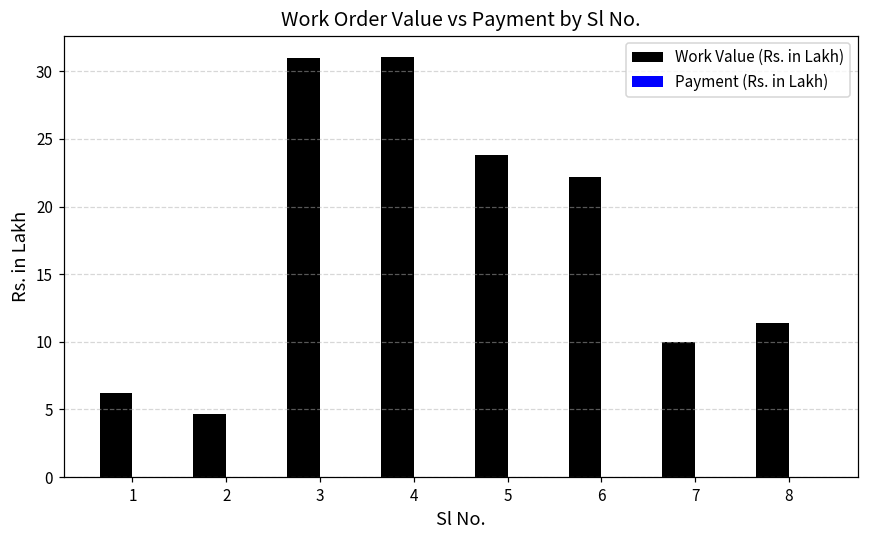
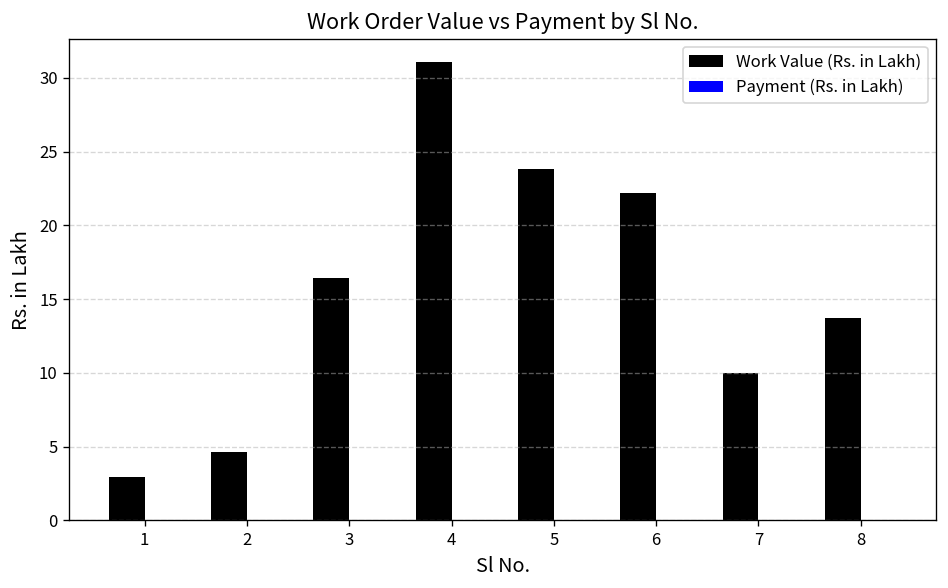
Work Value (Rs. in Lakh), 1: 6.2 -> 3.0
Work Value (Rs. in Lakh), 3: 31.0 -> 16.4
Work Value (Rs. in Lakh), 8: 11.4 -> 13.7
